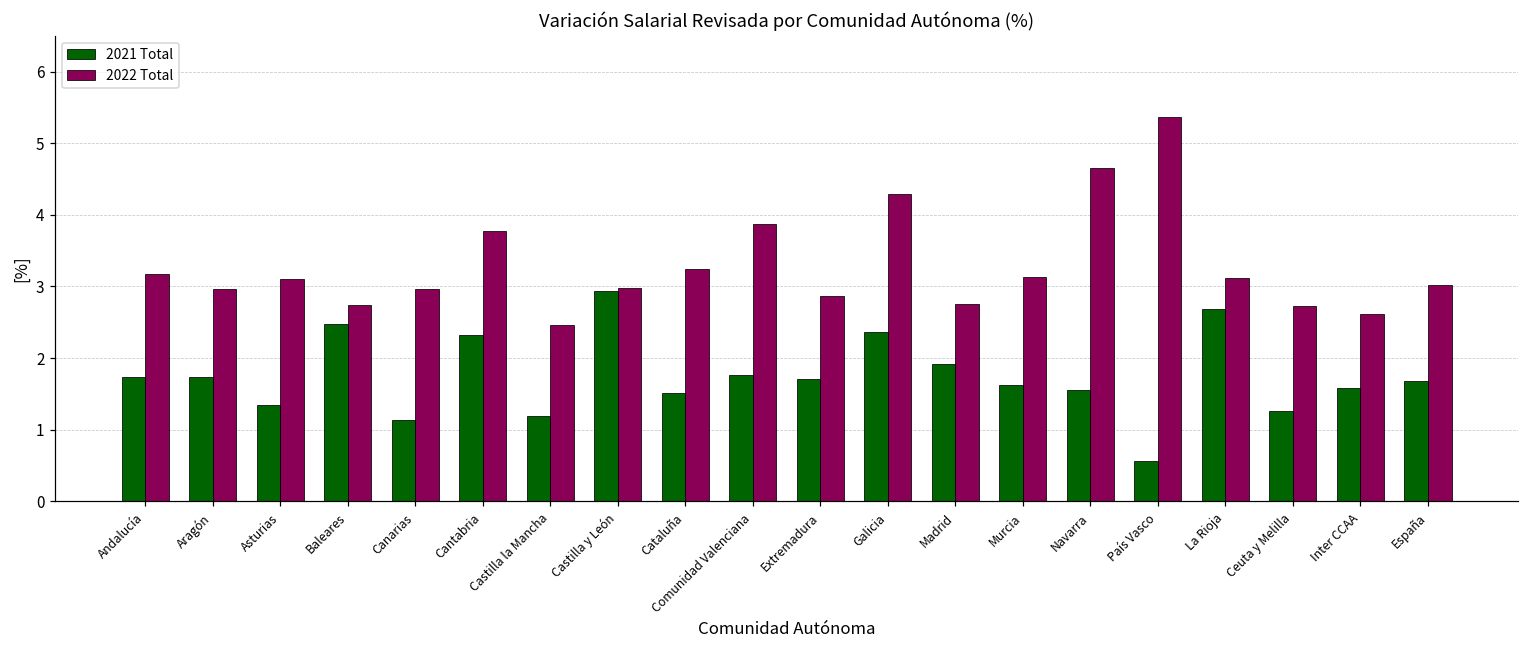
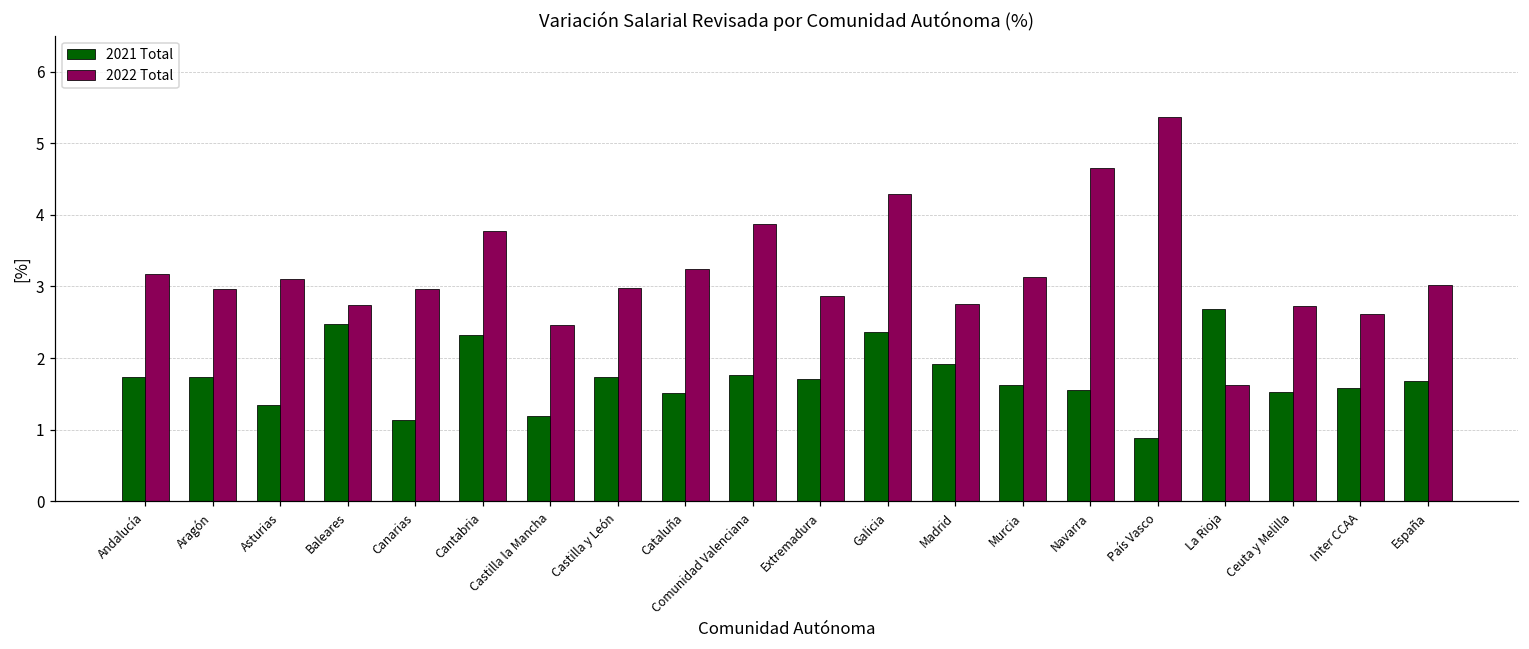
2021 Total, Castilla y León: 2.9 -> 1.7
2021 Total, País Vasco: 0.6 -> 0.9
2022 Total, La Rioja: 3.1 -> 1.6
2021 Total, Ceuta y Melilla: 1.3 -> 1.5
